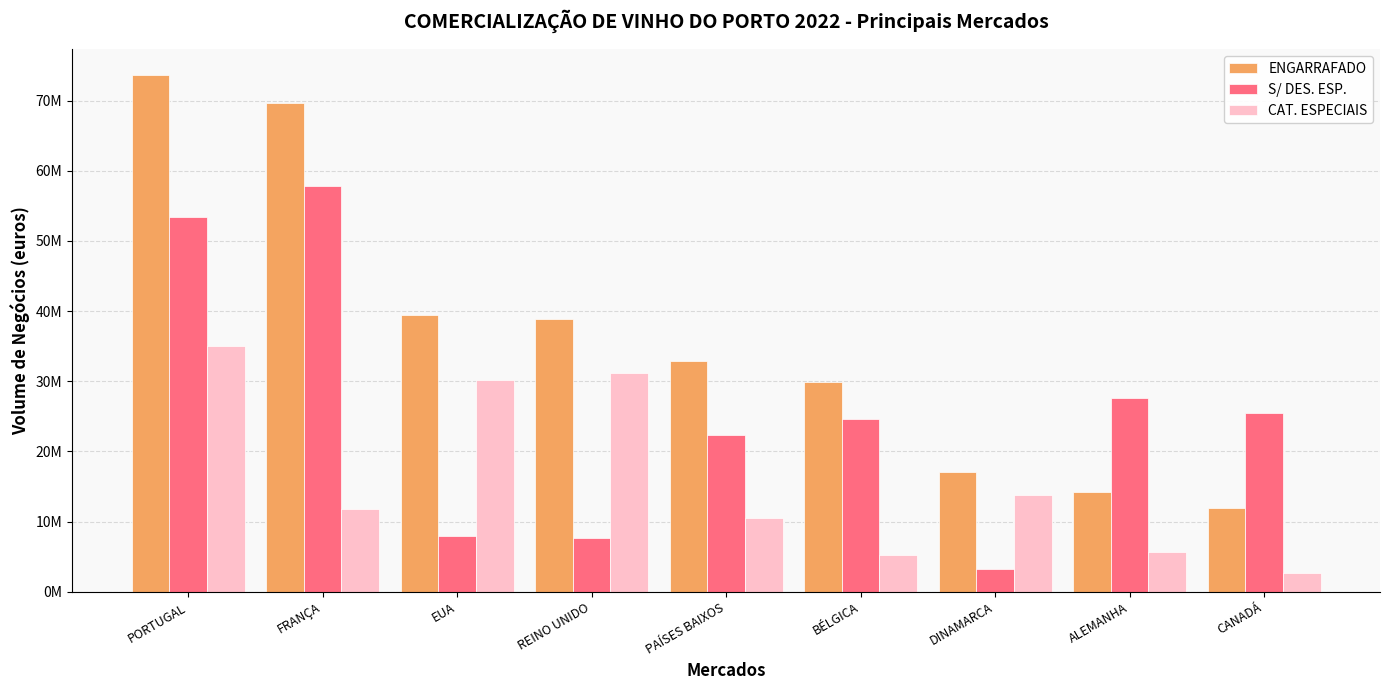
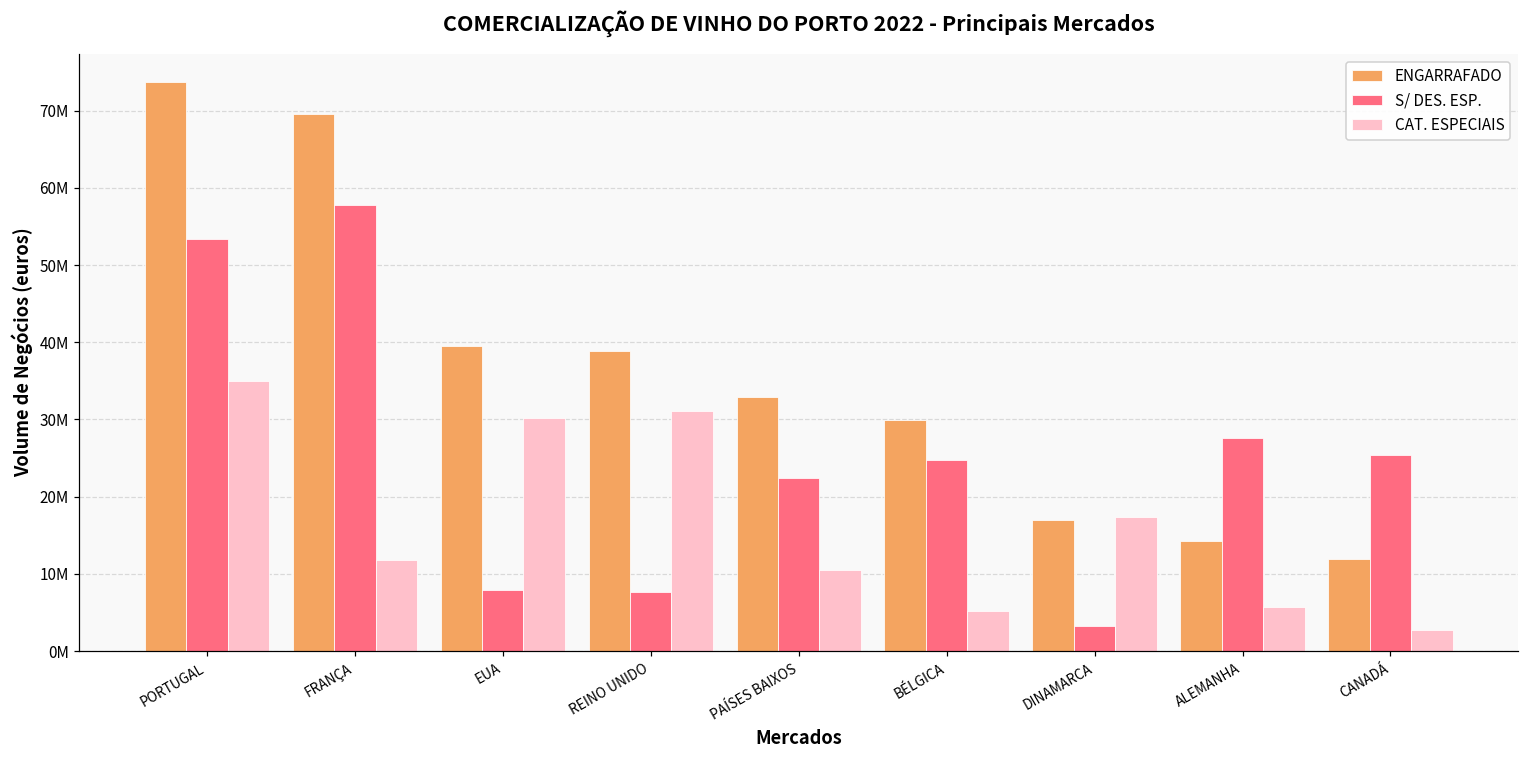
CAT. ESPECIAIS, DINAMARCA: 14000000 -> 17000000
